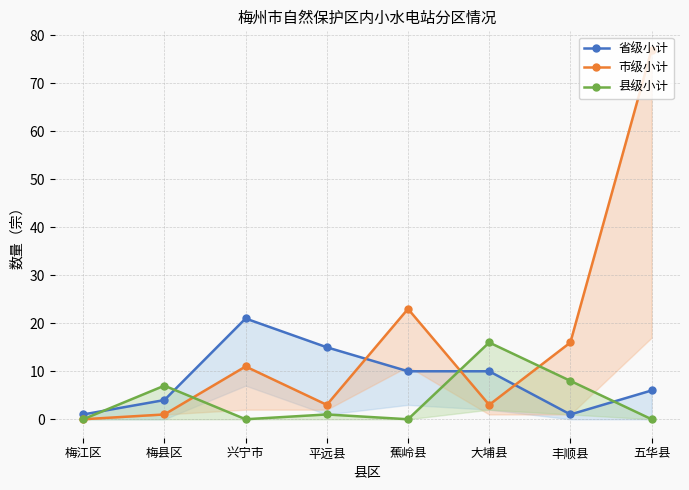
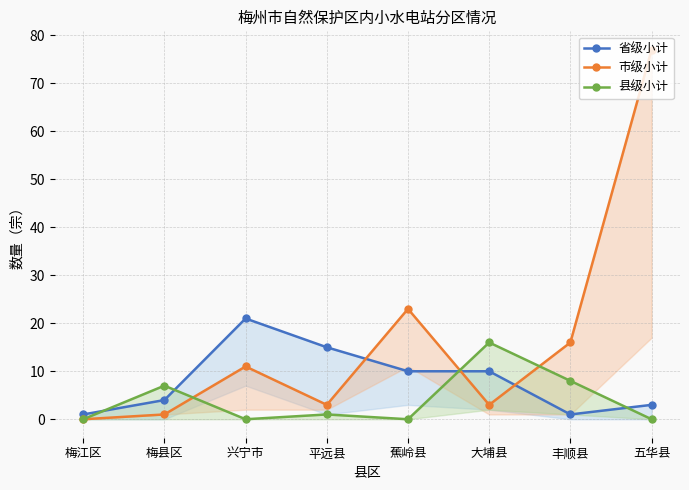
省级小计, 五华县: 6 -> 3
